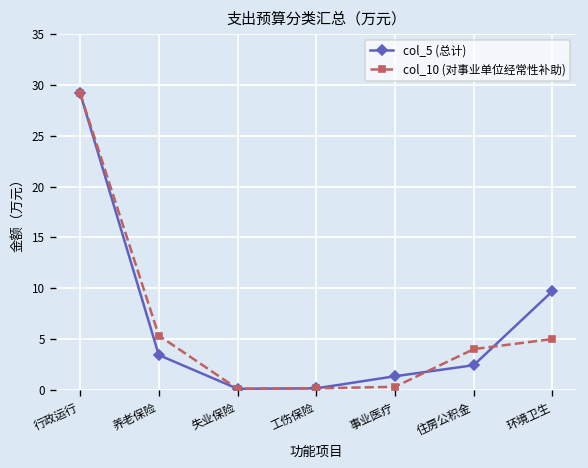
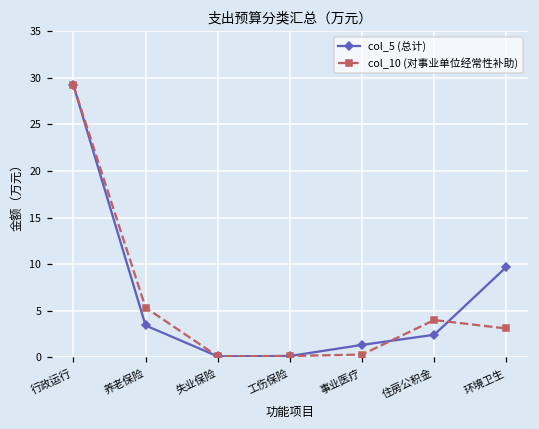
col_10 (对事业单位经常性补助), 环境卫生: 5 -> 3
